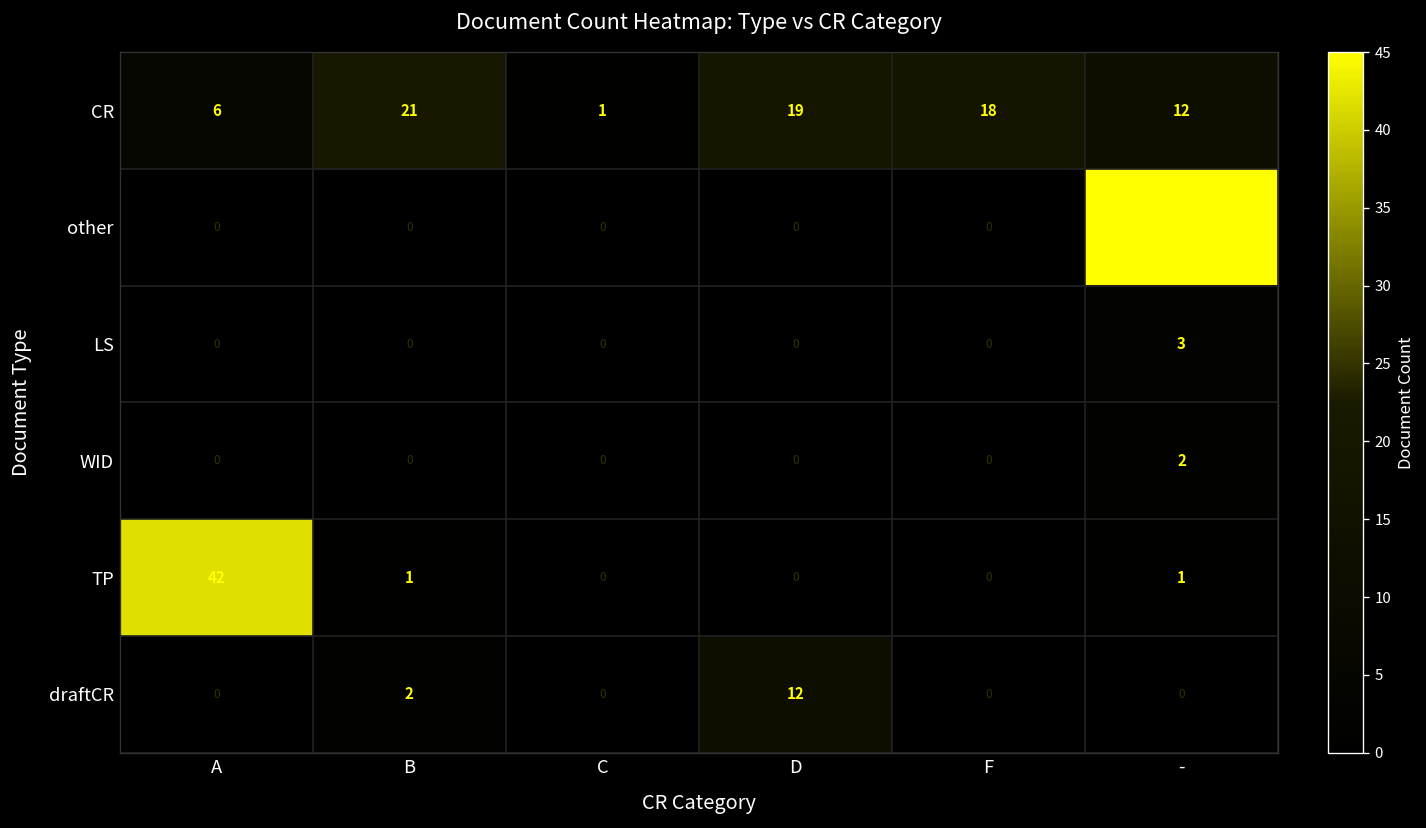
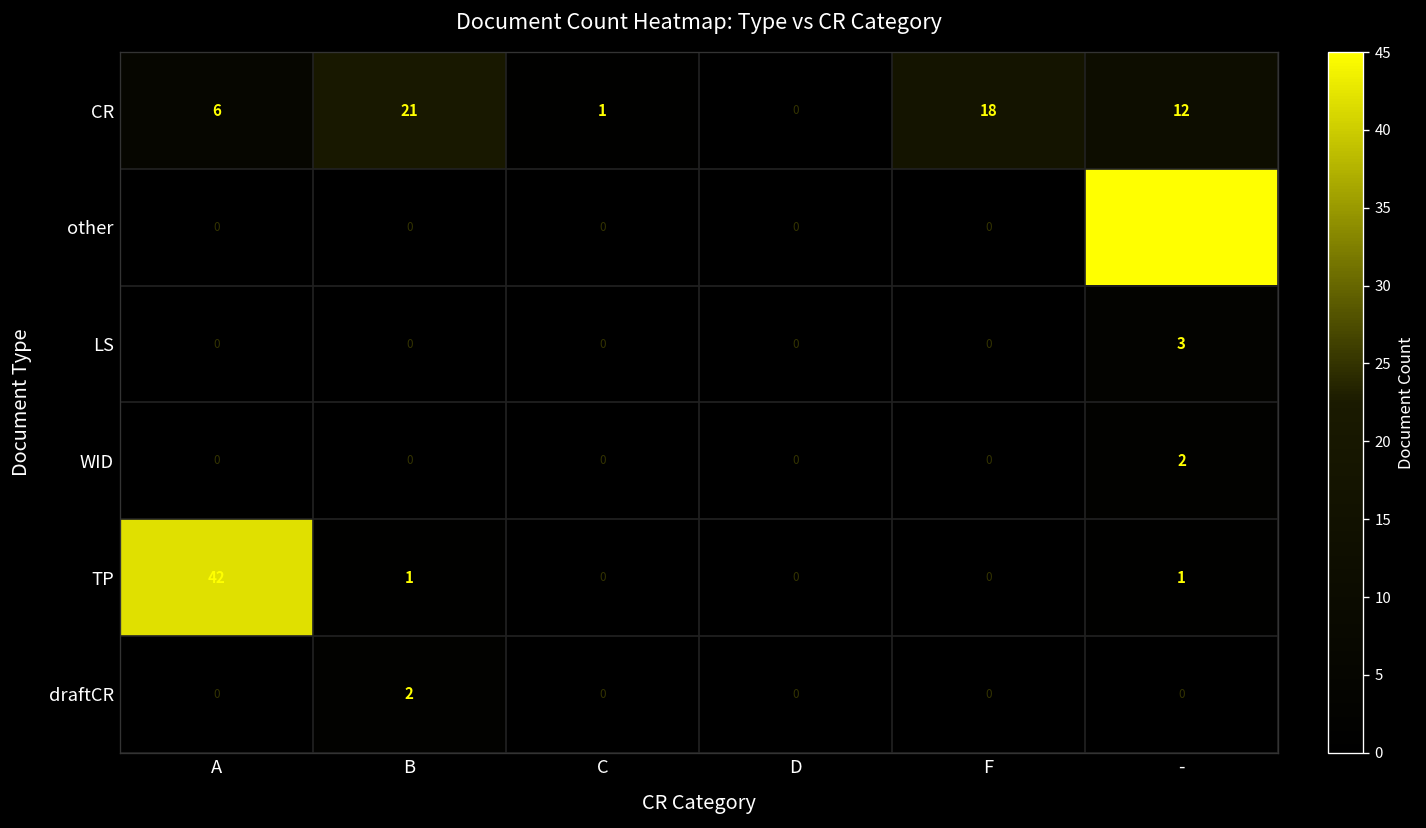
CR, D: 19 -> 0
draftCR, D: 12 -> 0
